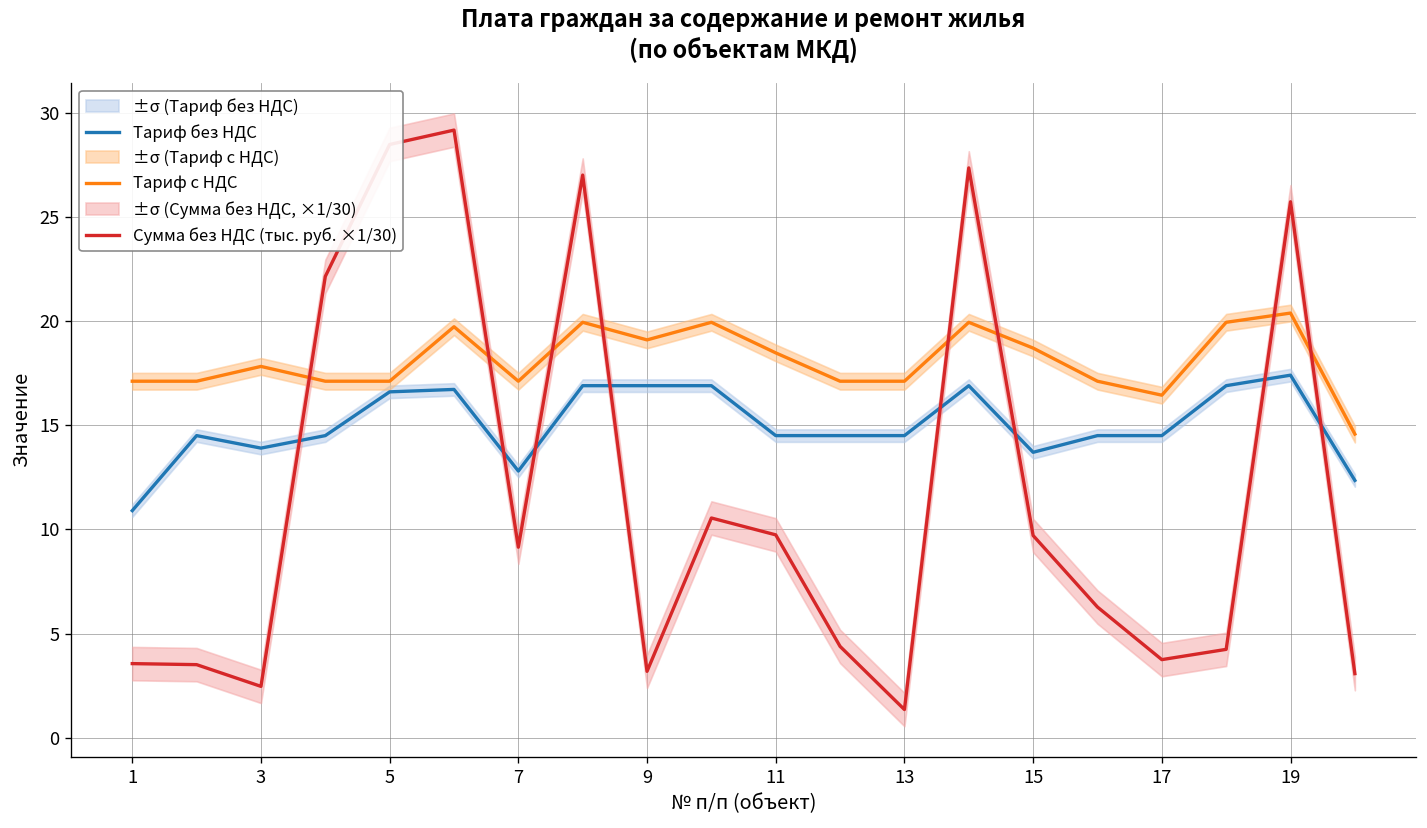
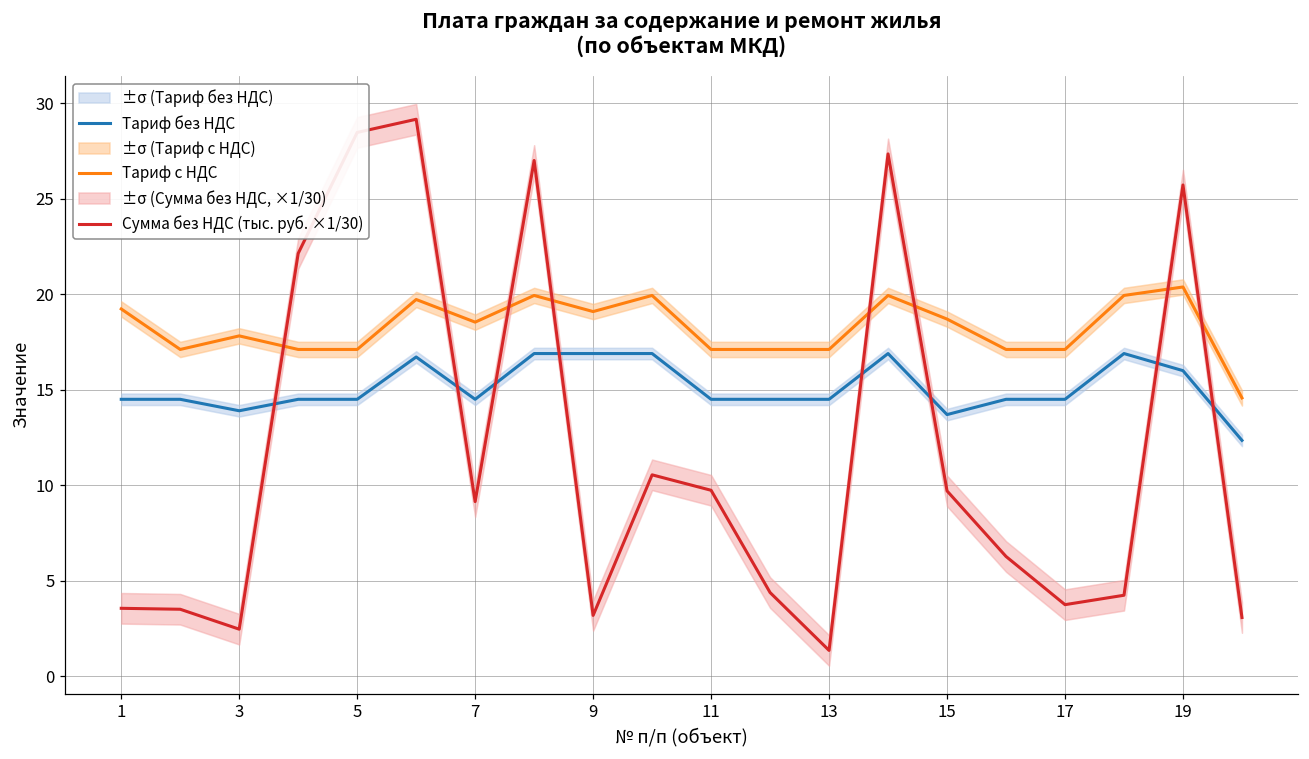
Тариф без НДС, 1: 10.9 -> 14.5
Тариф с НДС, 1: 17.1 -> 19.2
Тариф без НДС, 5: 16.6 -> 14.5
Тариф без НДС, 7: 12.8 -> 14.5
Тариф с НДС, 7: 17.1 -> 18.5
Тариф с НДС, 11: 18.5 -> 17.1
Тариф с НДС, 17: 16.4 -> 17.1
Тариф без НДС, 19: 17.4 -> 16.0
